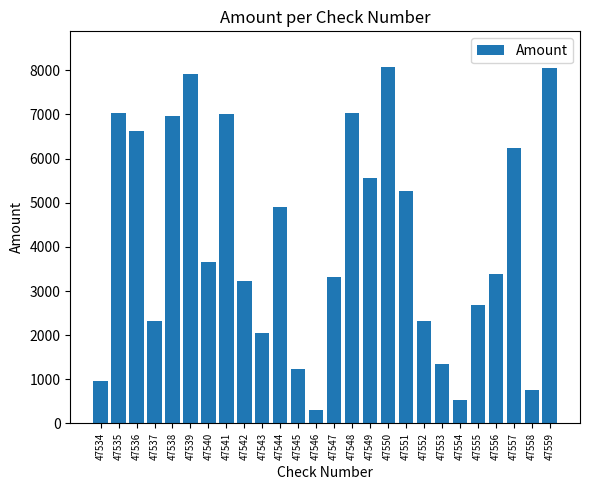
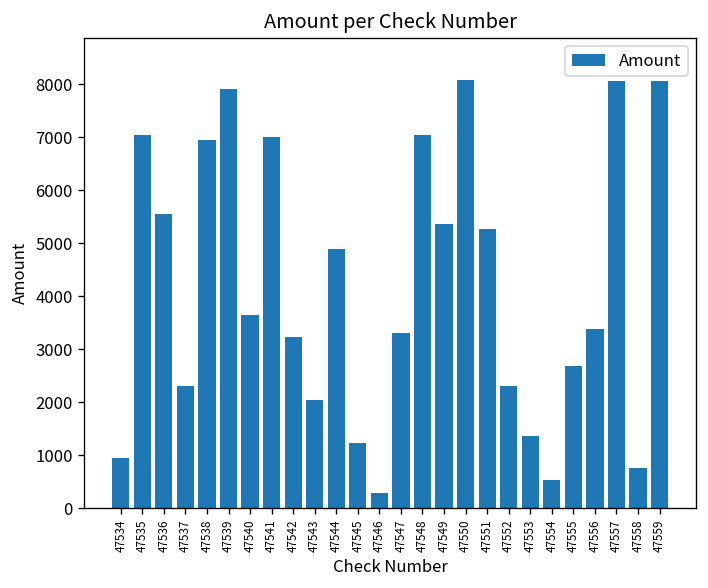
47536: 6600 -> 5600
47549: 5600 -> 5400
47557: 6200 -> 8100
